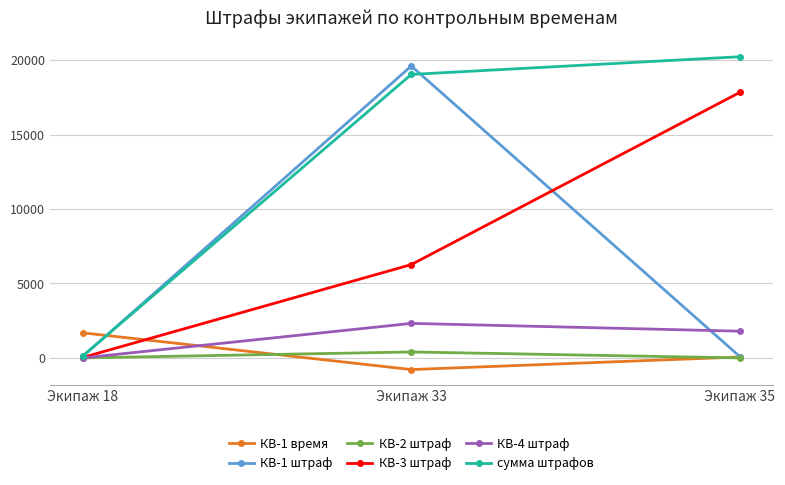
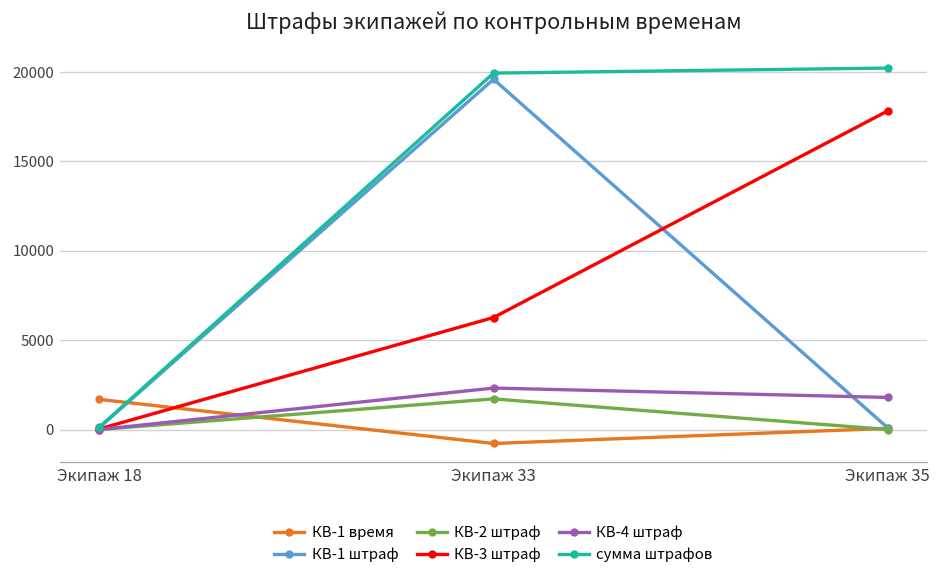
КВ-2 штраф, Экипаж 33: 400 -> 1700
сумма штрафов, Экипаж 33: 19000 -> 19900
